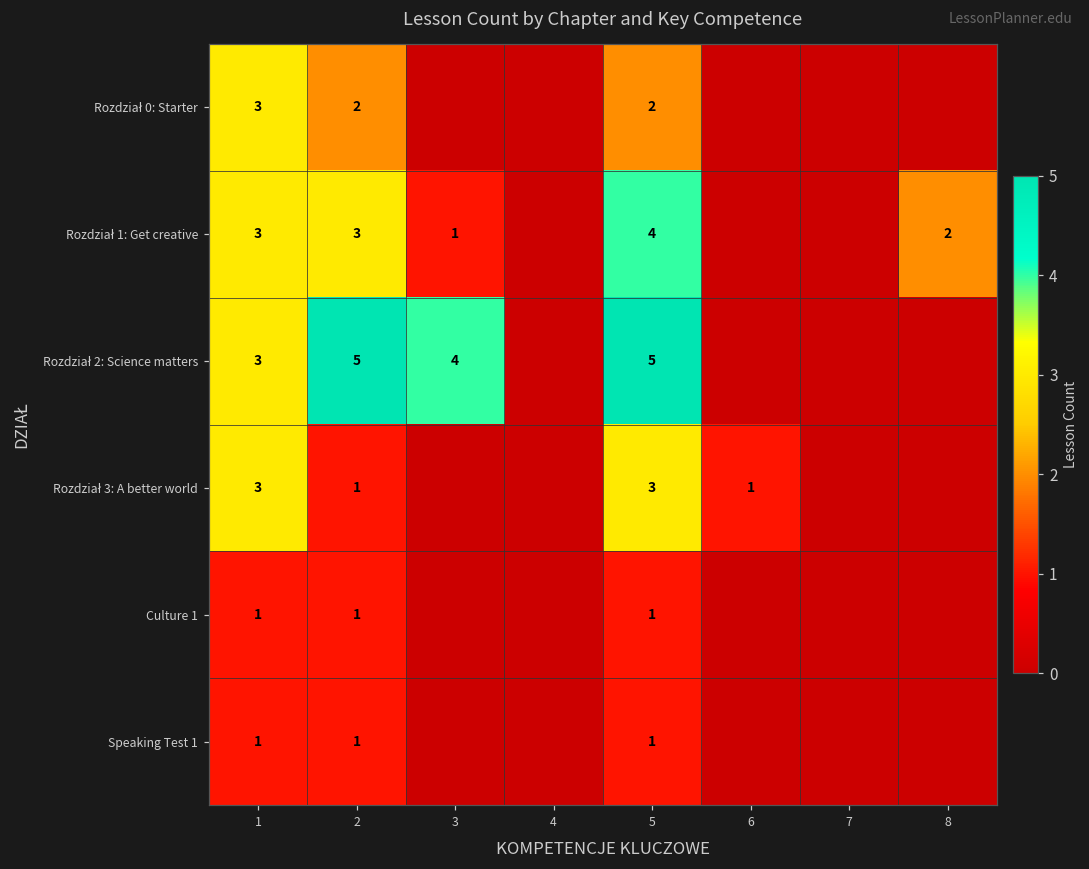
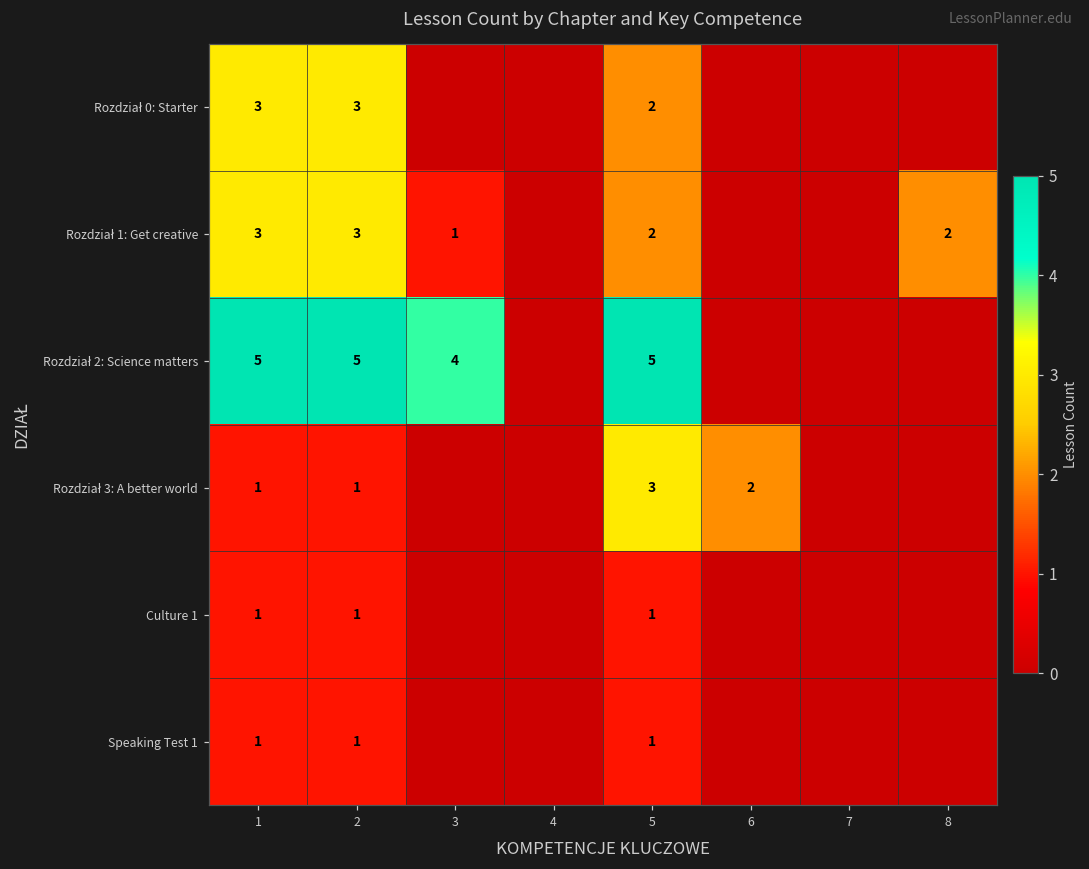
Rozdział 0: Starter, 2: 2 -> 3
Rozdział 1: Get creative, 5: 4 -> 2
Rozdział 2: Science matters, 1: 3 -> 5
Rozdział 3: A better world, 1: 3 -> 1
Rozdział 3: A better world, 6: 1 -> 2
